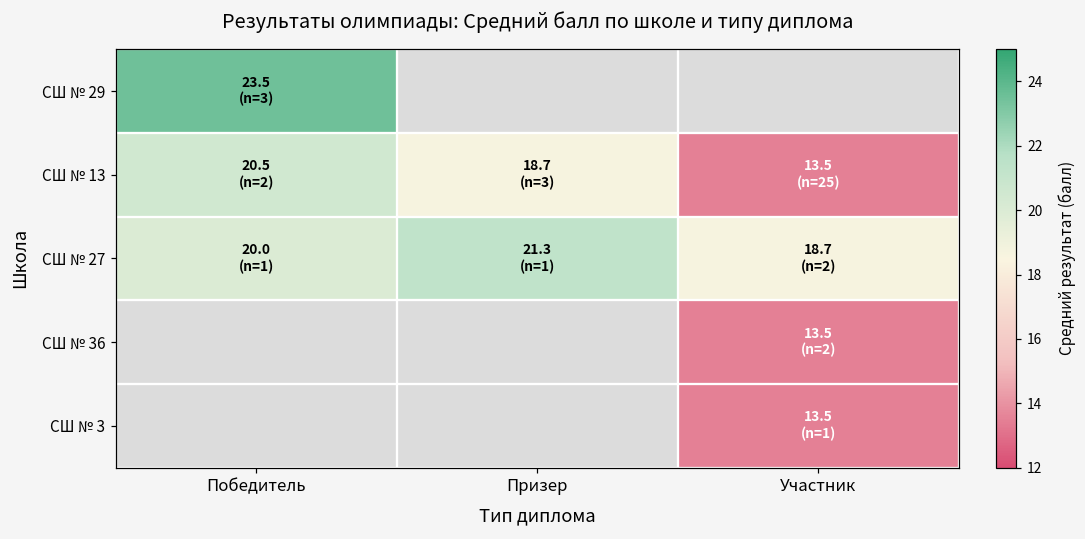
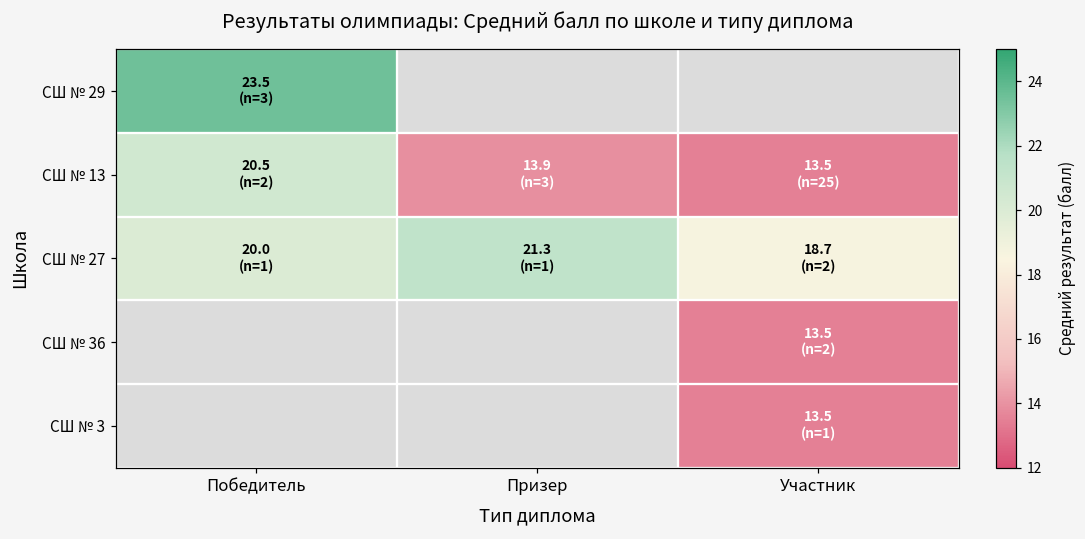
СШ № 13, Призер: 18.7 -> 13.9
